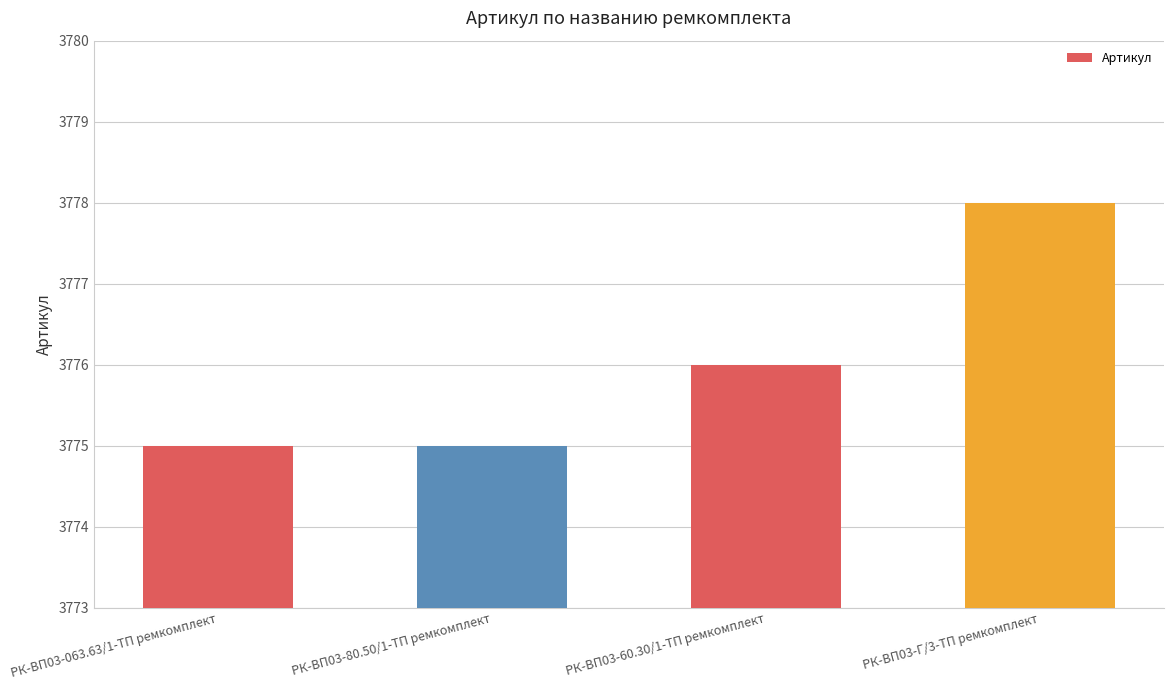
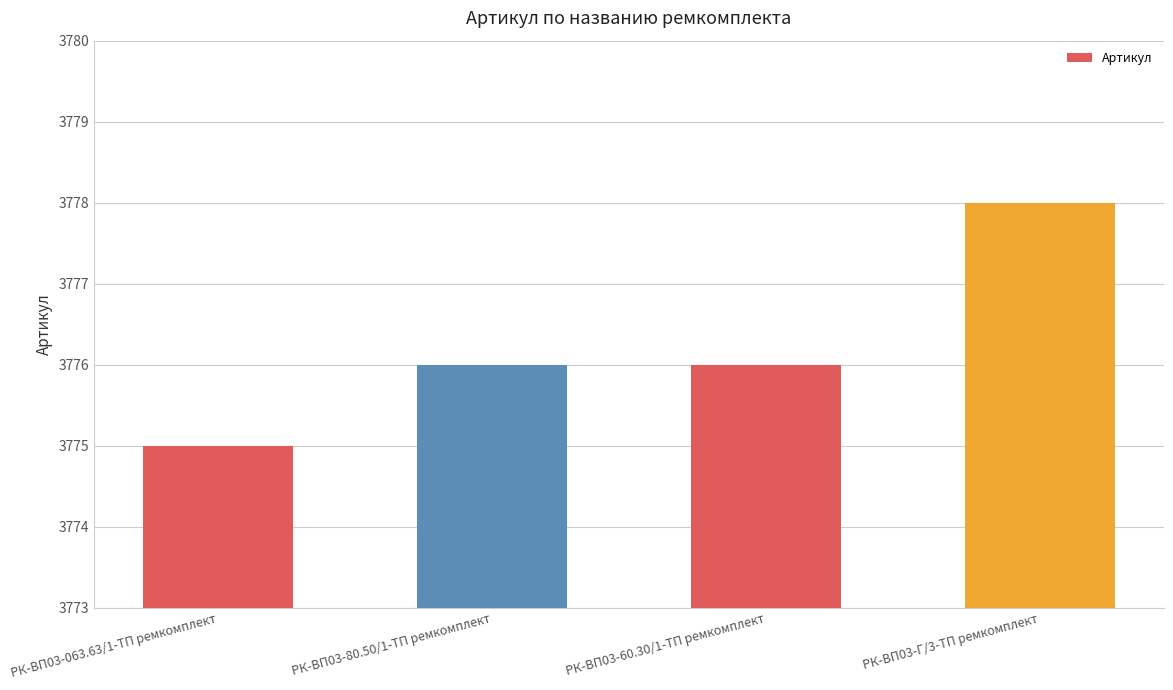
РК-ВП03-80.50/1-ТП ремкомплект: 3775 -> 3776
